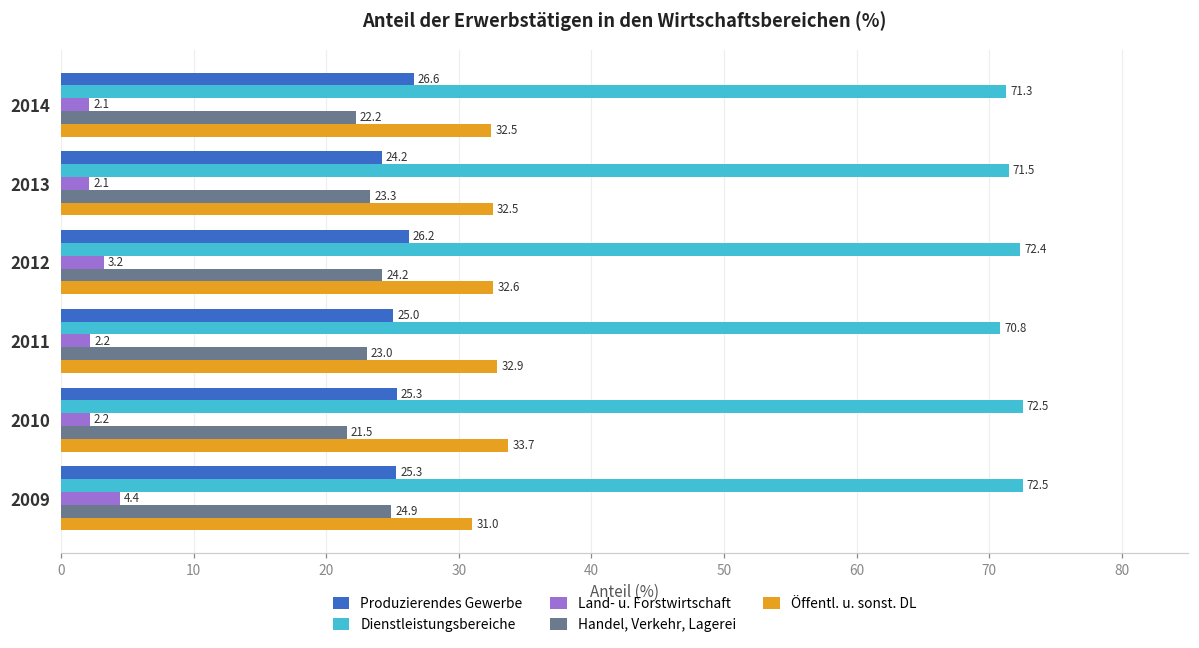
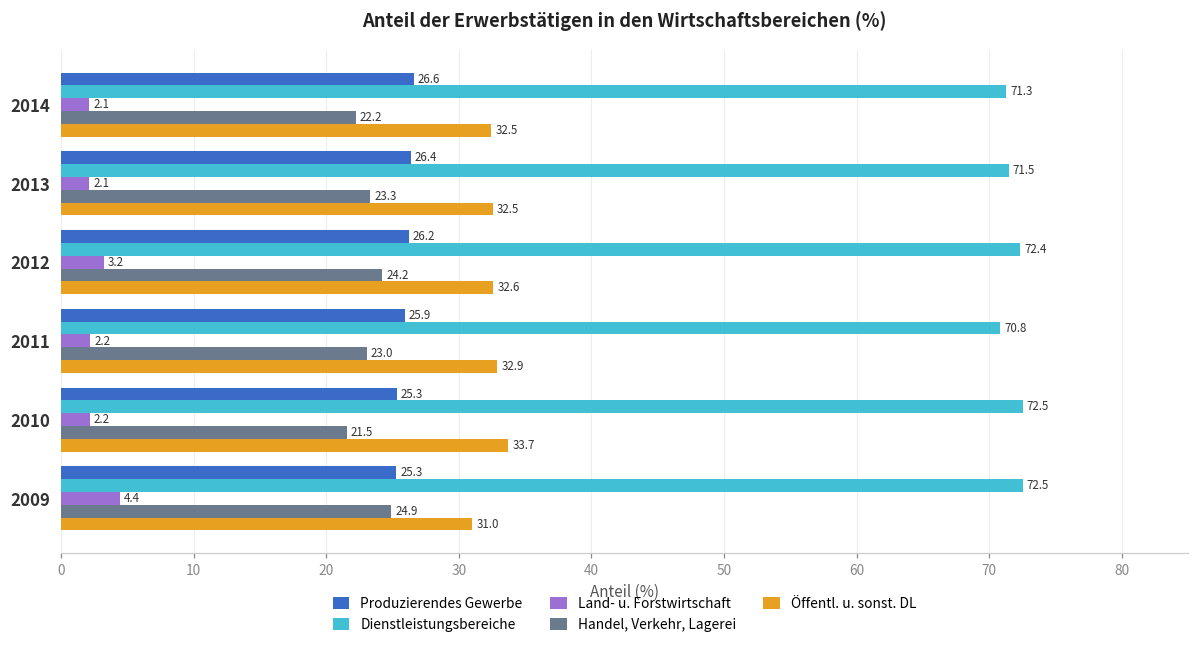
Produzierendes Gewerbe, 2013: 24.2 -> 26.4
Produzierendes Gewerbe, 2011: 25.0 -> 25.9
